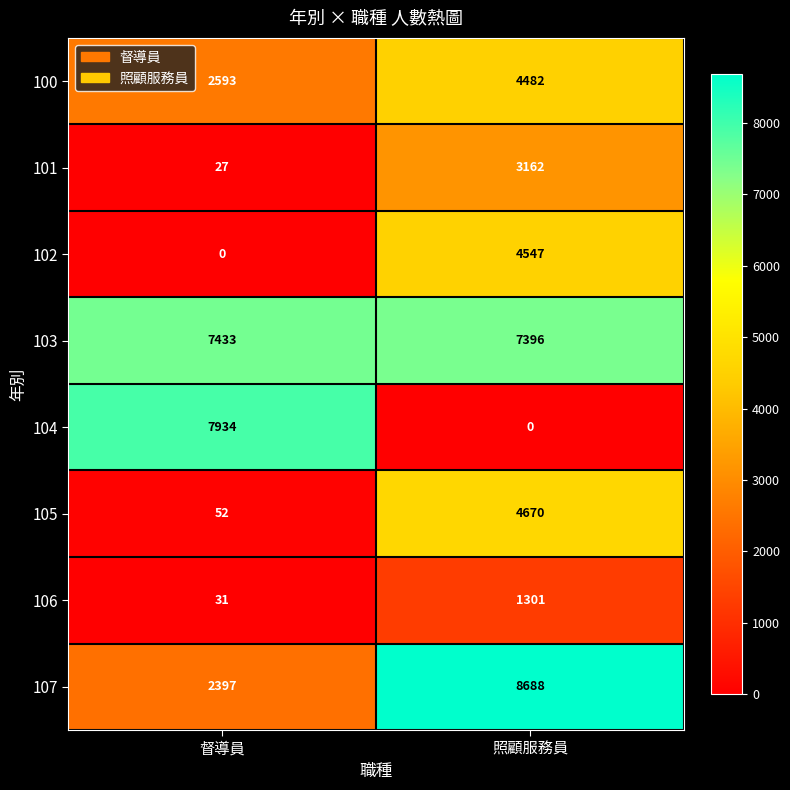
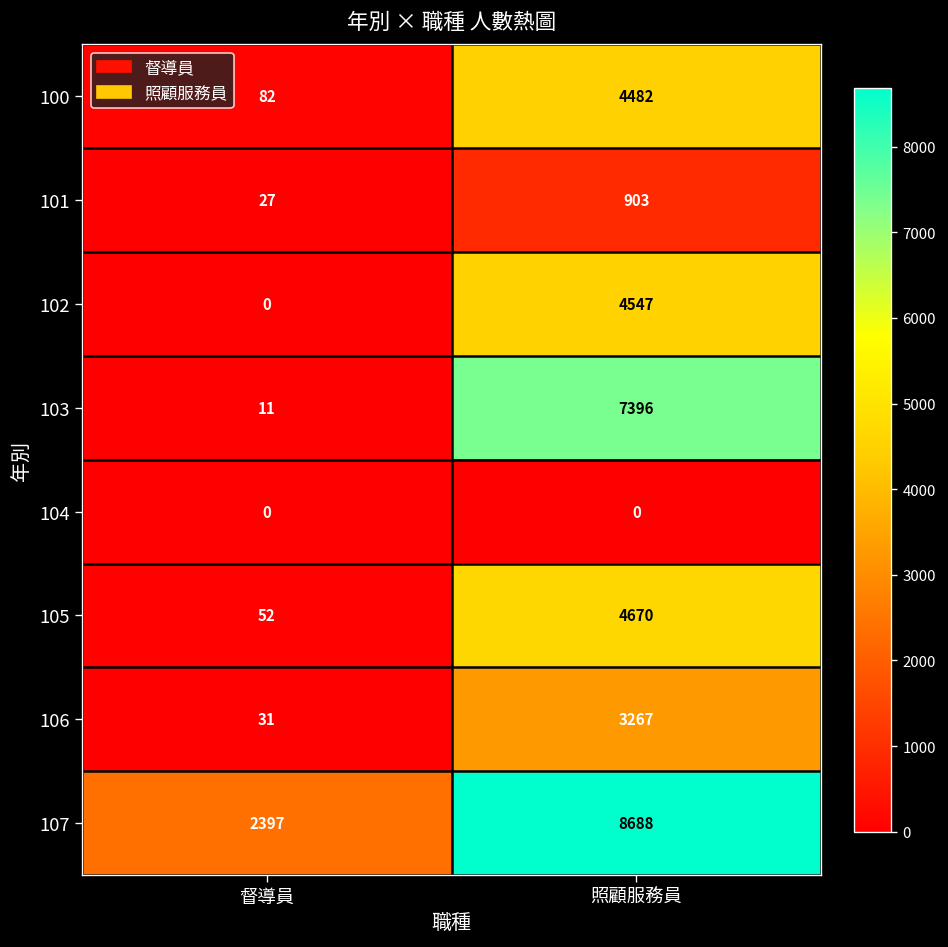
100, 督導員: 2593 -> 82
101, 照顧服務員: 3162 -> 903
103, 督導員: 7433 -> 11
104, 督導員: 7934 -> 0
106, 照顧服務員: 1301 -> 3267
